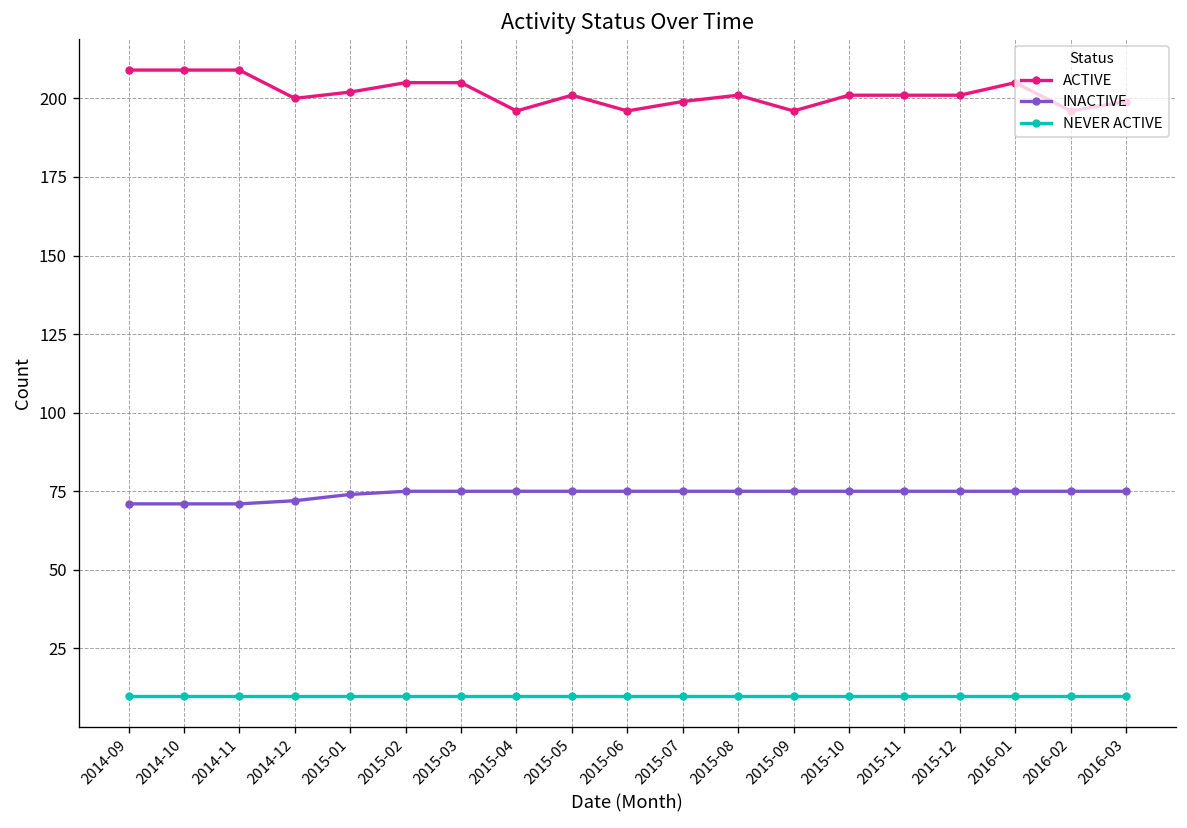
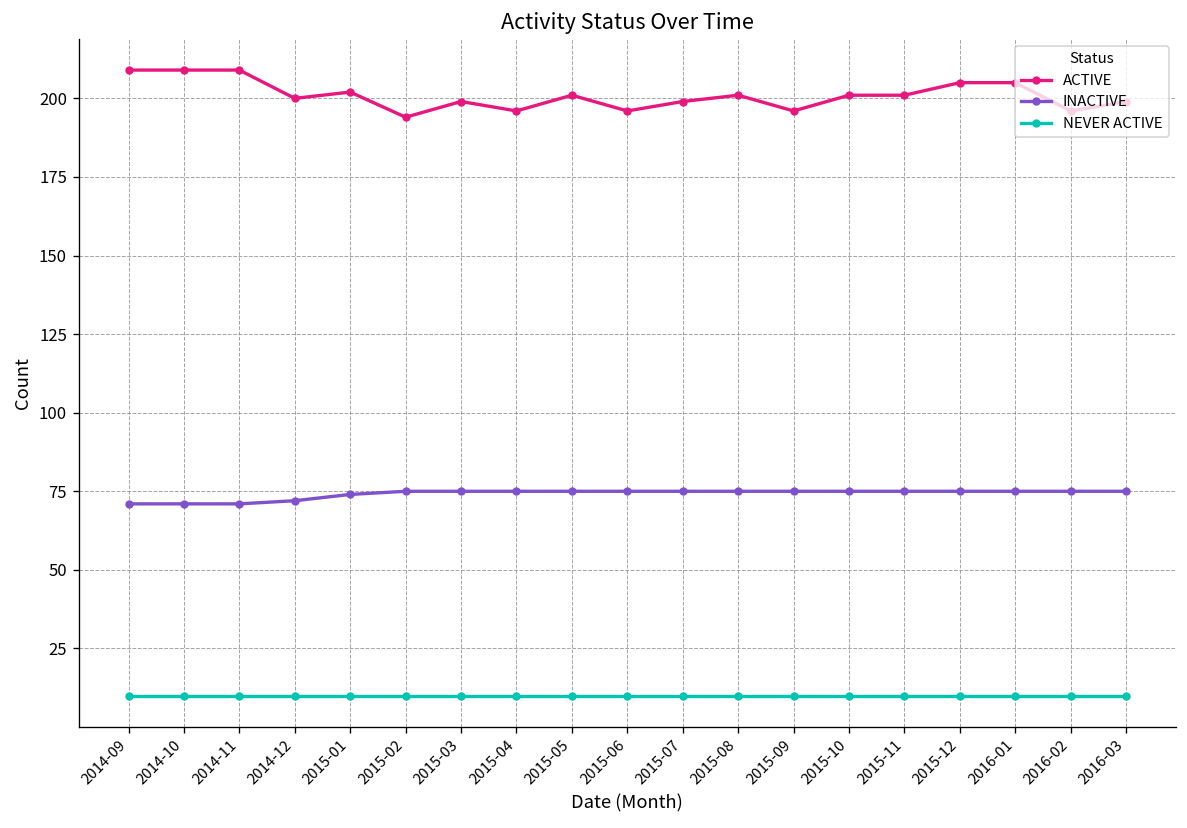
ACTIVE, 2015-02: 205 -> 194
ACTIVE, 2015-03: 205 -> 199
ACTIVE, 2015-12: 201 -> 205
